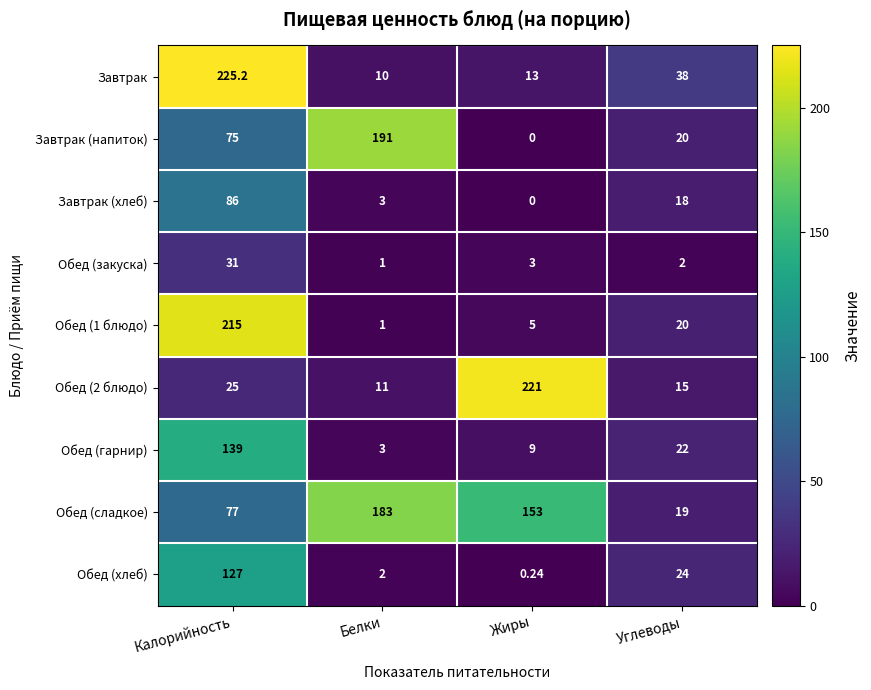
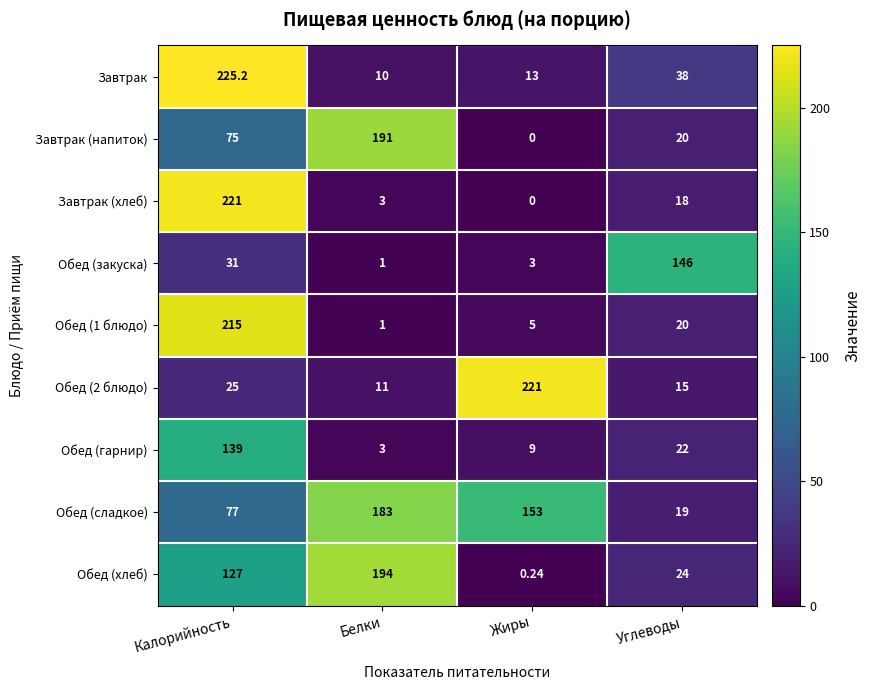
Завтрак (хлеб), Калорийность: 86 -> 221
Обед (закуска), Углеводы: 2 -> 146
Обед (хлеб), Белки: 2 -> 194
